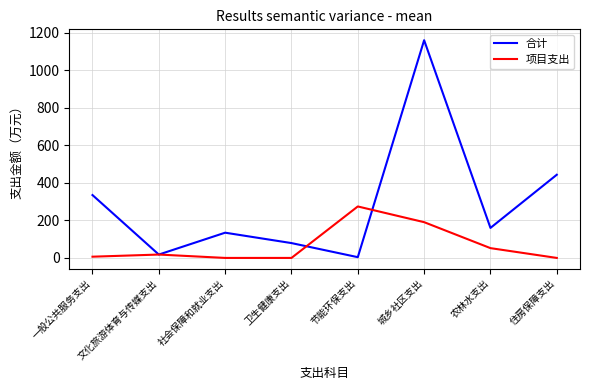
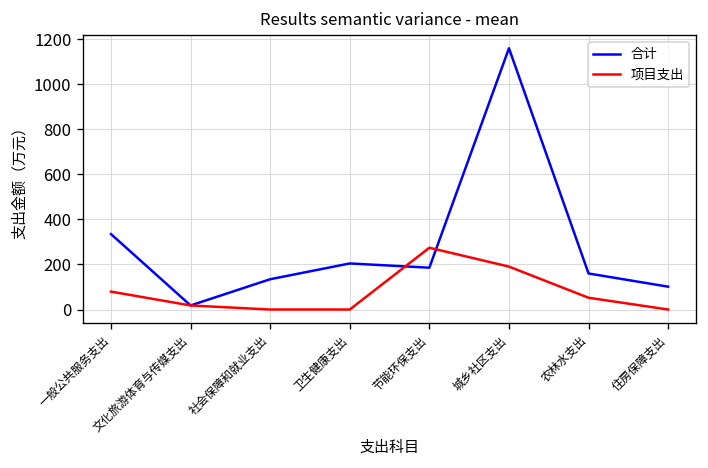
项目支出, 一般公共服务支出: 10 -> 80
合计, 卫生健康支出: 80 -> 200
合计, 节能环保支出: 0 -> 190
合计, 住房保障支出: 440 -> 100
